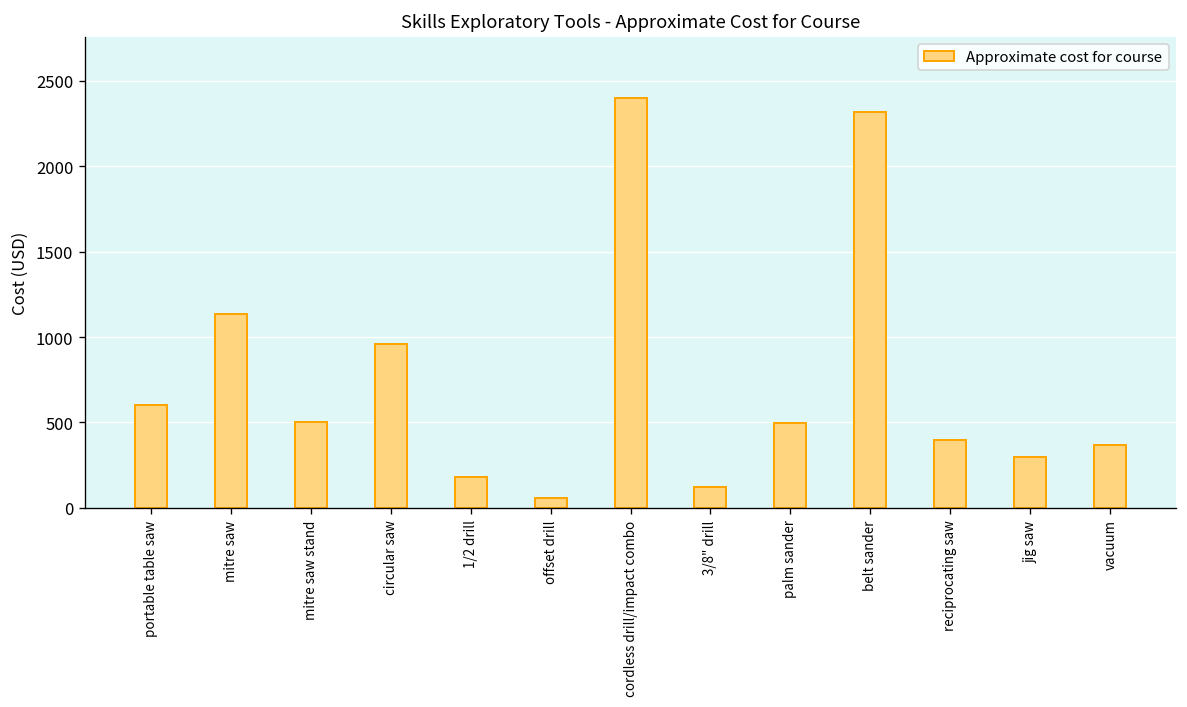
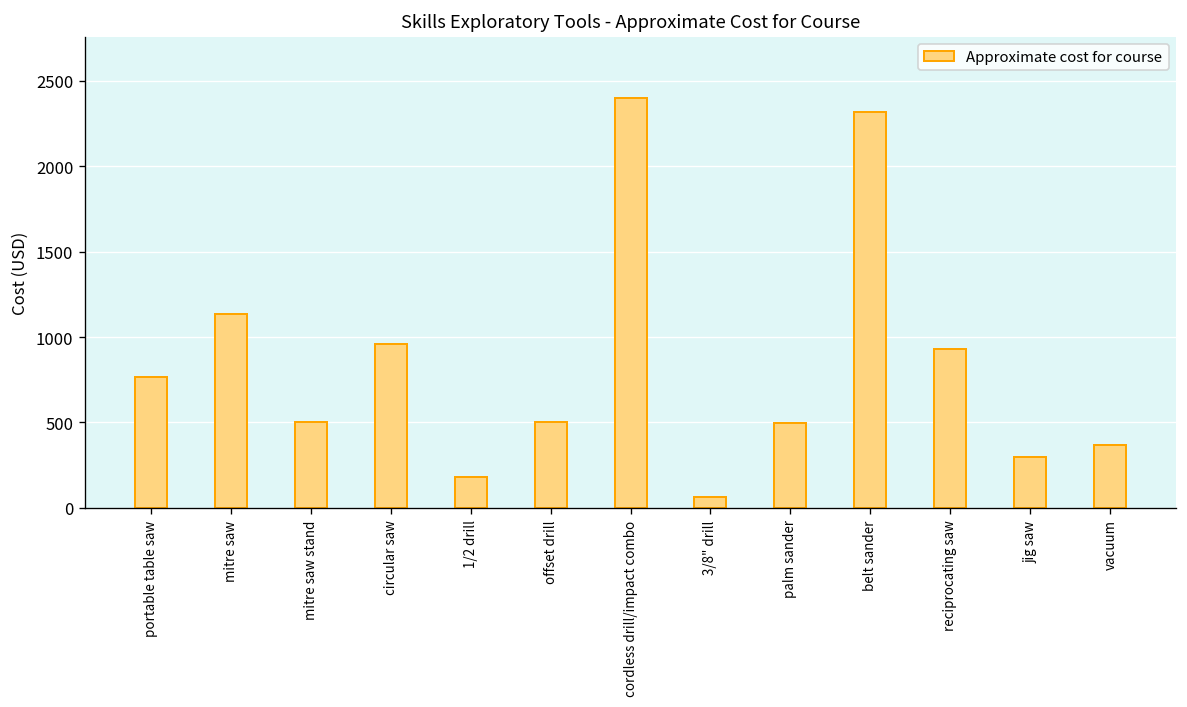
portable table saw: 600 -> 770
offset drill: 60 -> 500
3/8" drill: 120 -> 60
reciprocating saw: 400 -> 930
